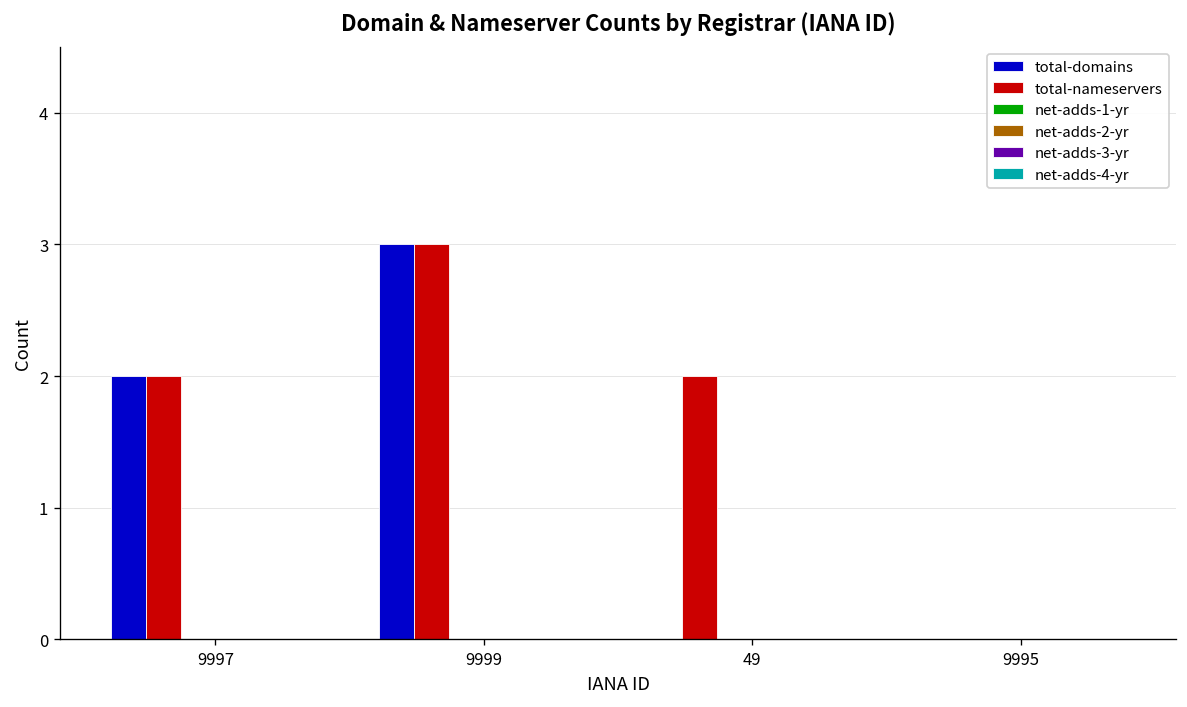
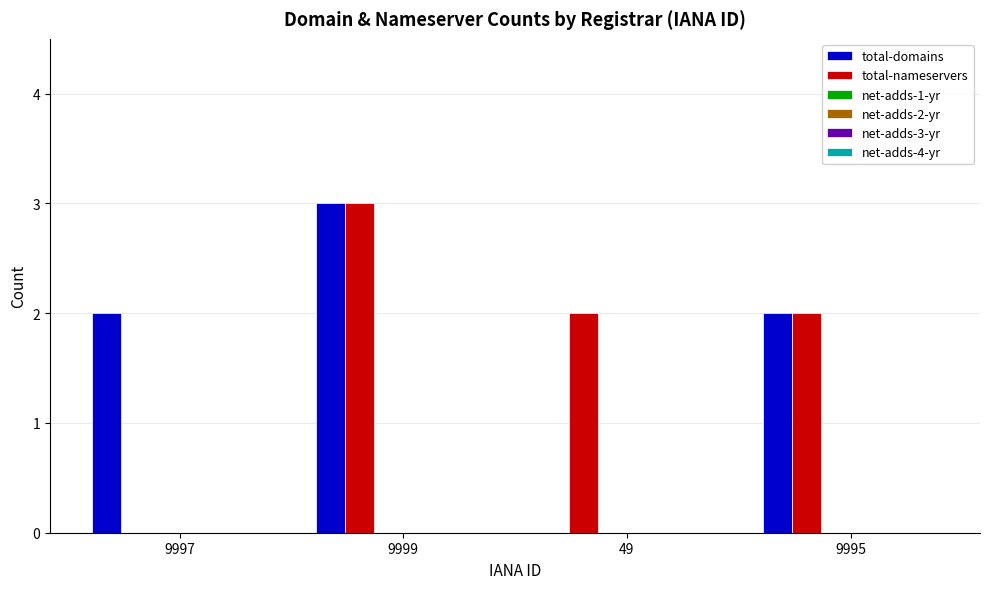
total-nameservers, 9997: 2 -> 0
total-domains, 9995: 0 -> 2
total-nameservers, 9995: 0 -> 2
